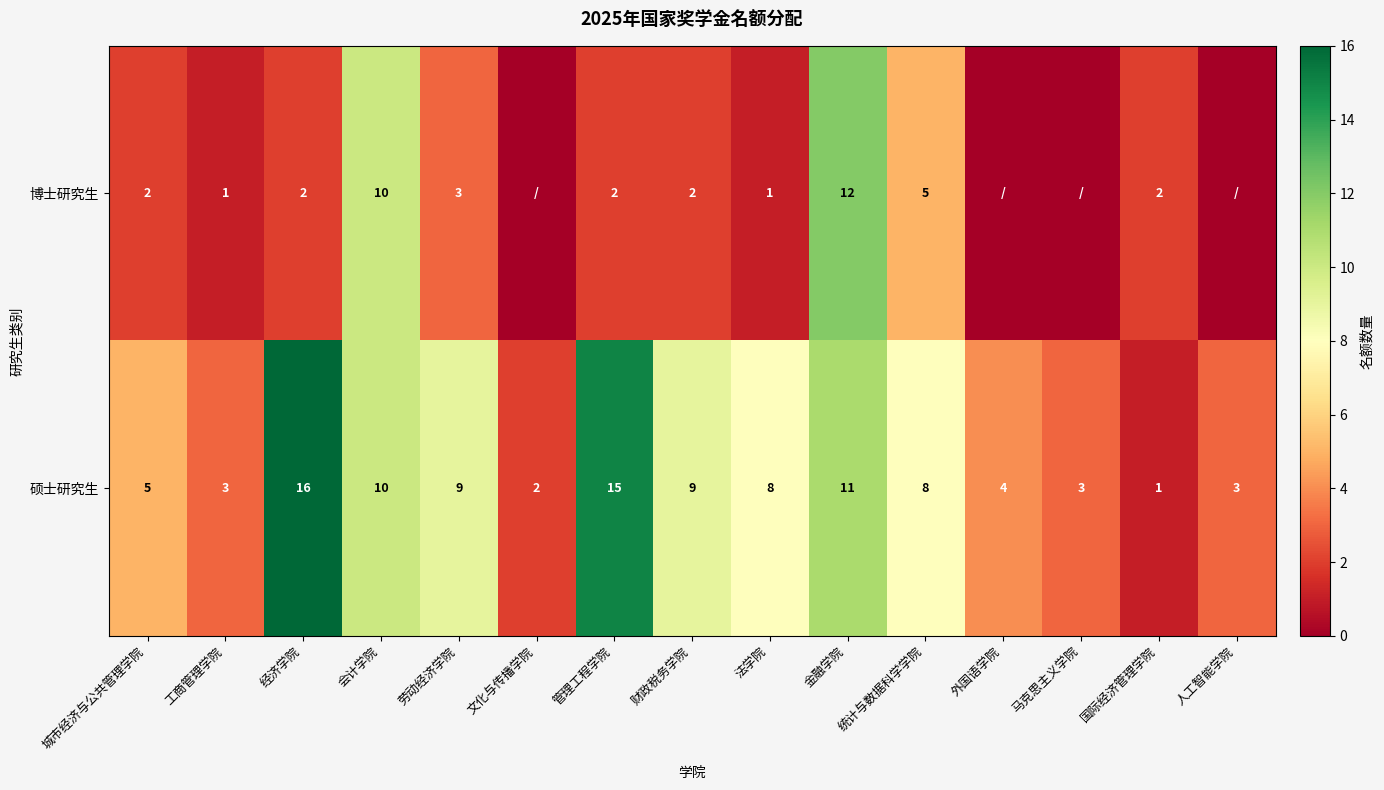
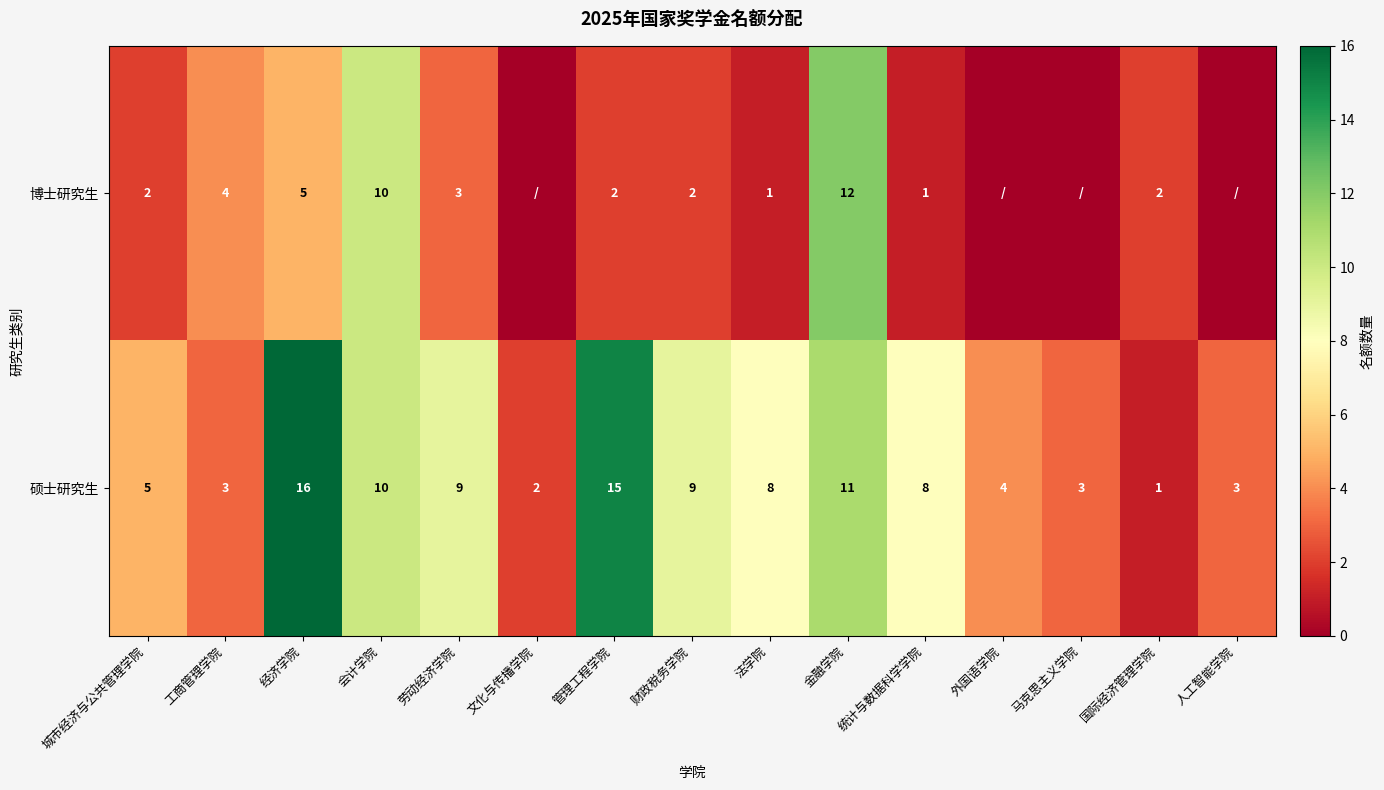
博士研究生, 工商管理学院: 1 -> 4
博士研究生, 经济学院: 2 -> 5
博士研究生, 统计与数据科学学院: 5 -> 1
